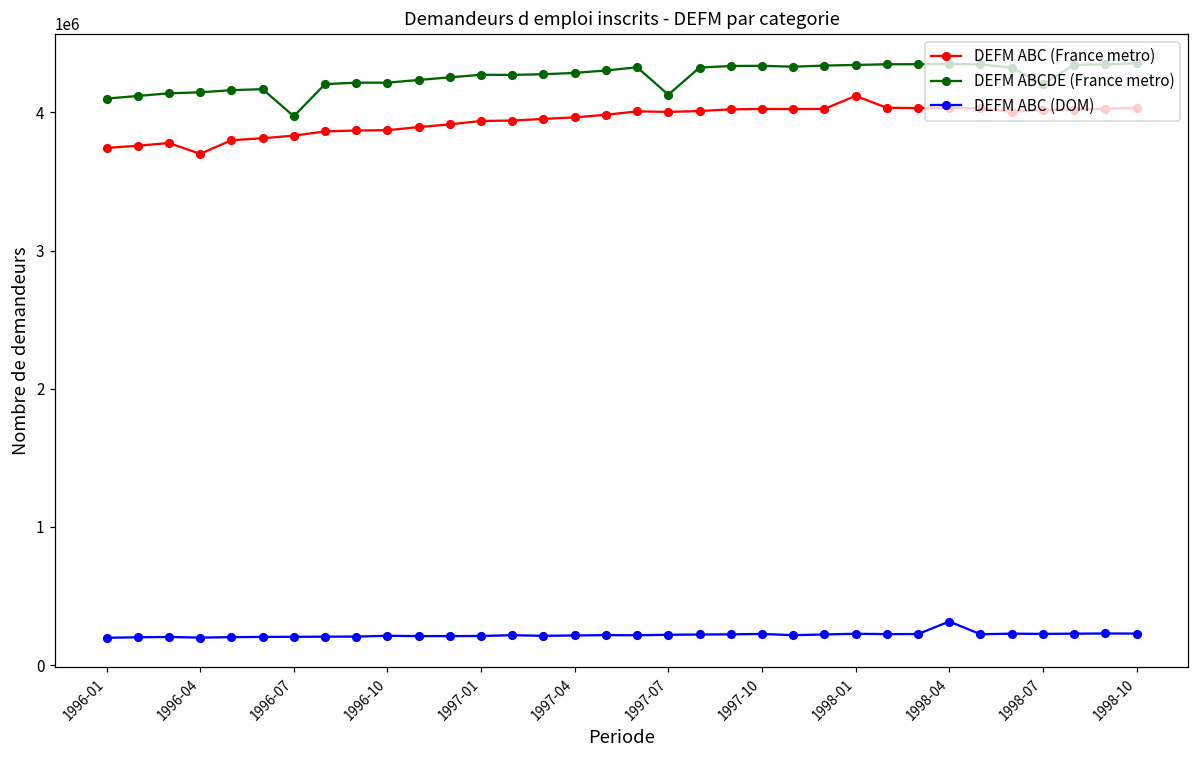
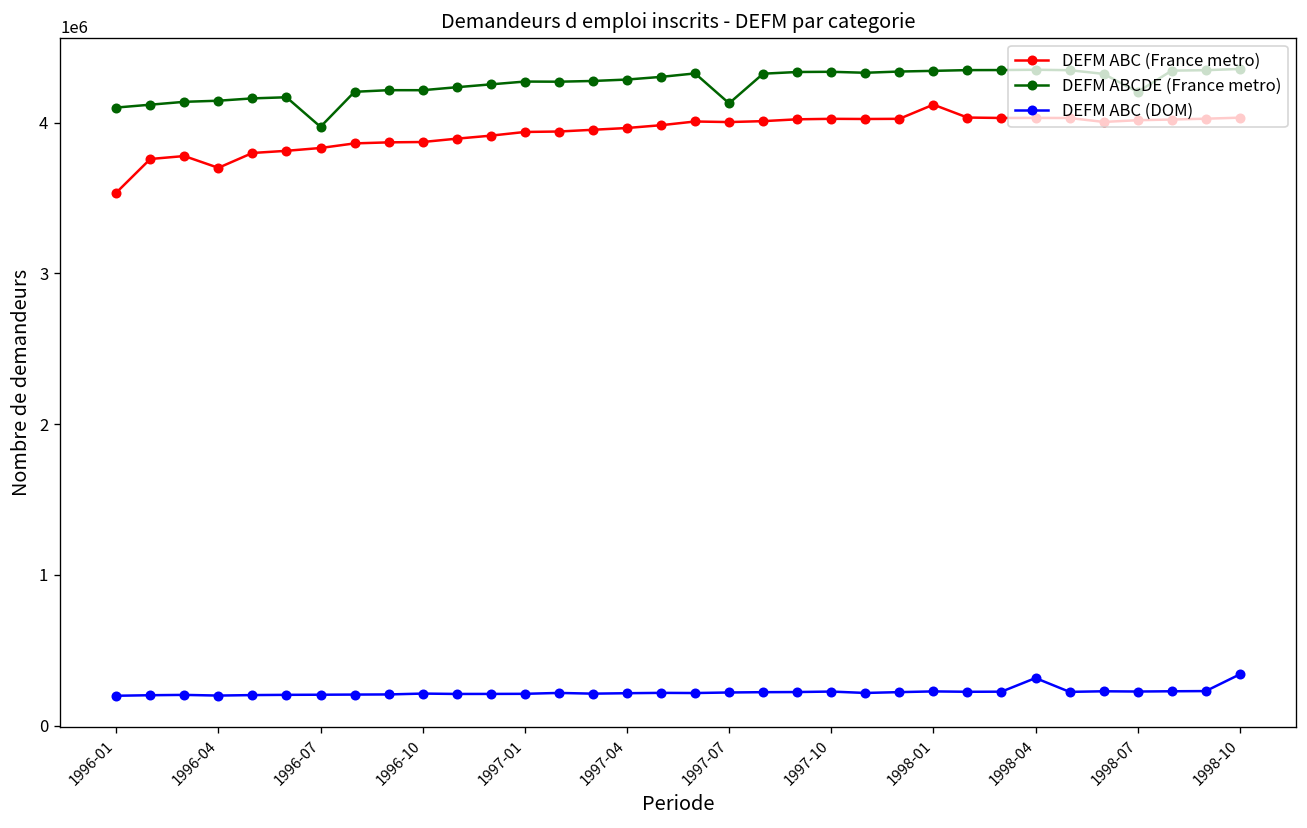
DEFM ABC (France metro), 1996-01: 3740000 -> 3530000
DEFM ABC (DOM), 1998-10: 230000 -> 340000
